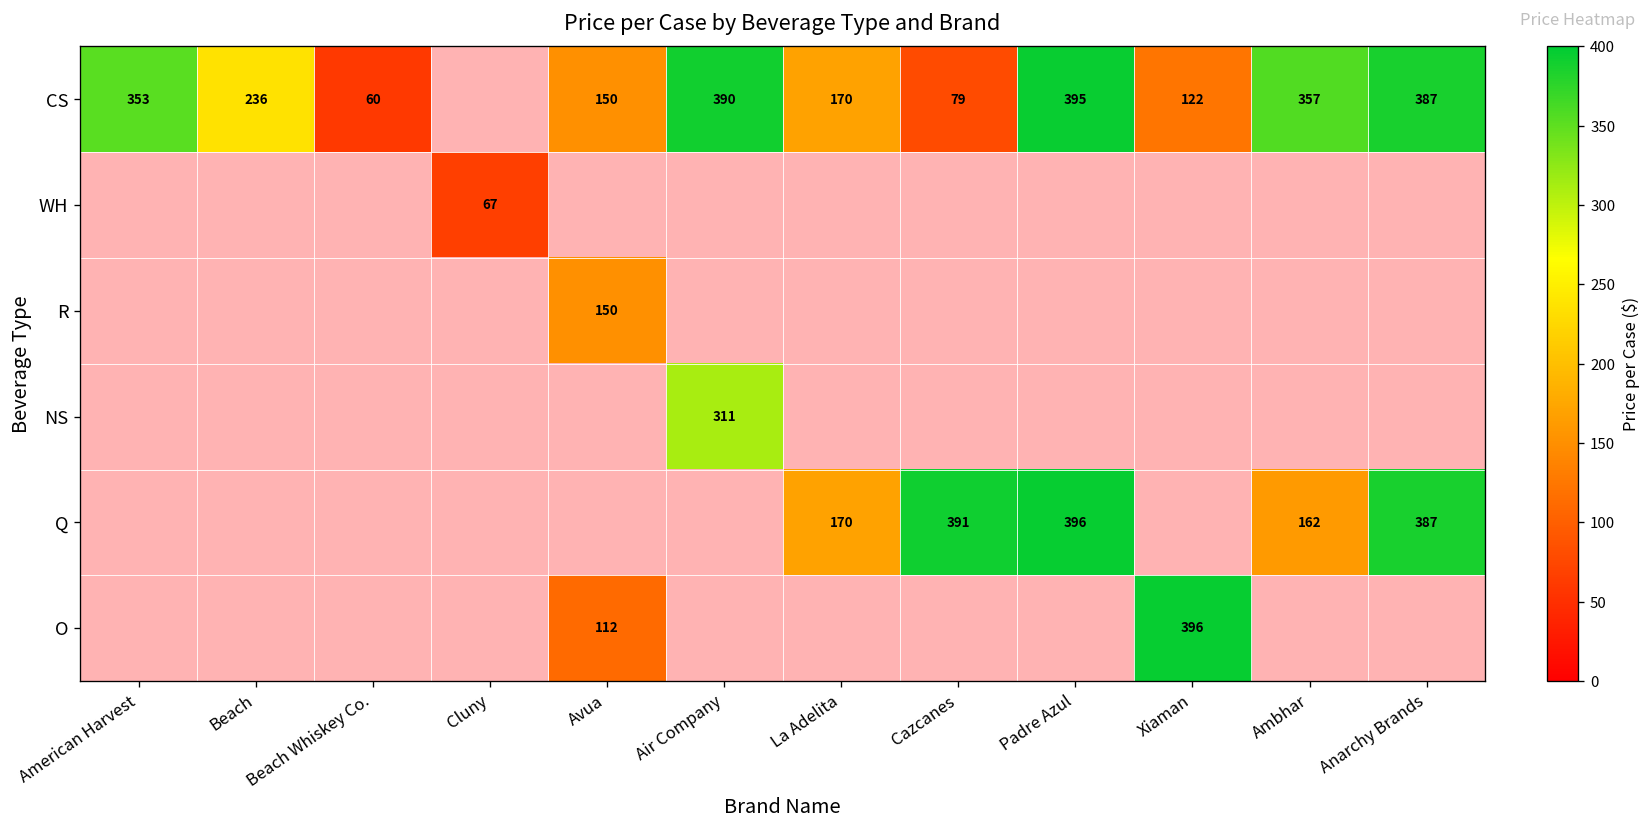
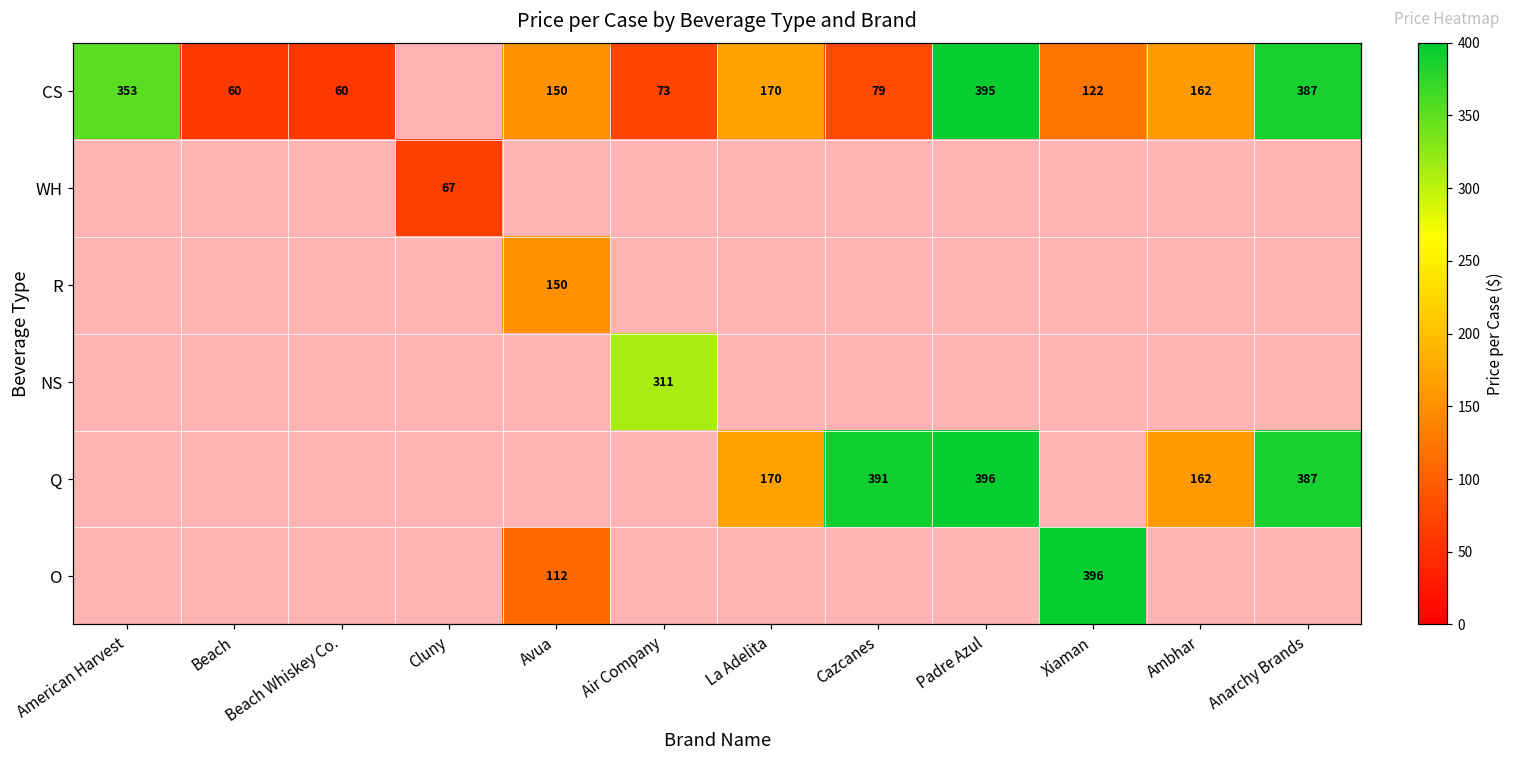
CS, Beach: 236 -> 60
CS, Air Company: 390 -> 73
CS, Ambhar: 357 -> 162
